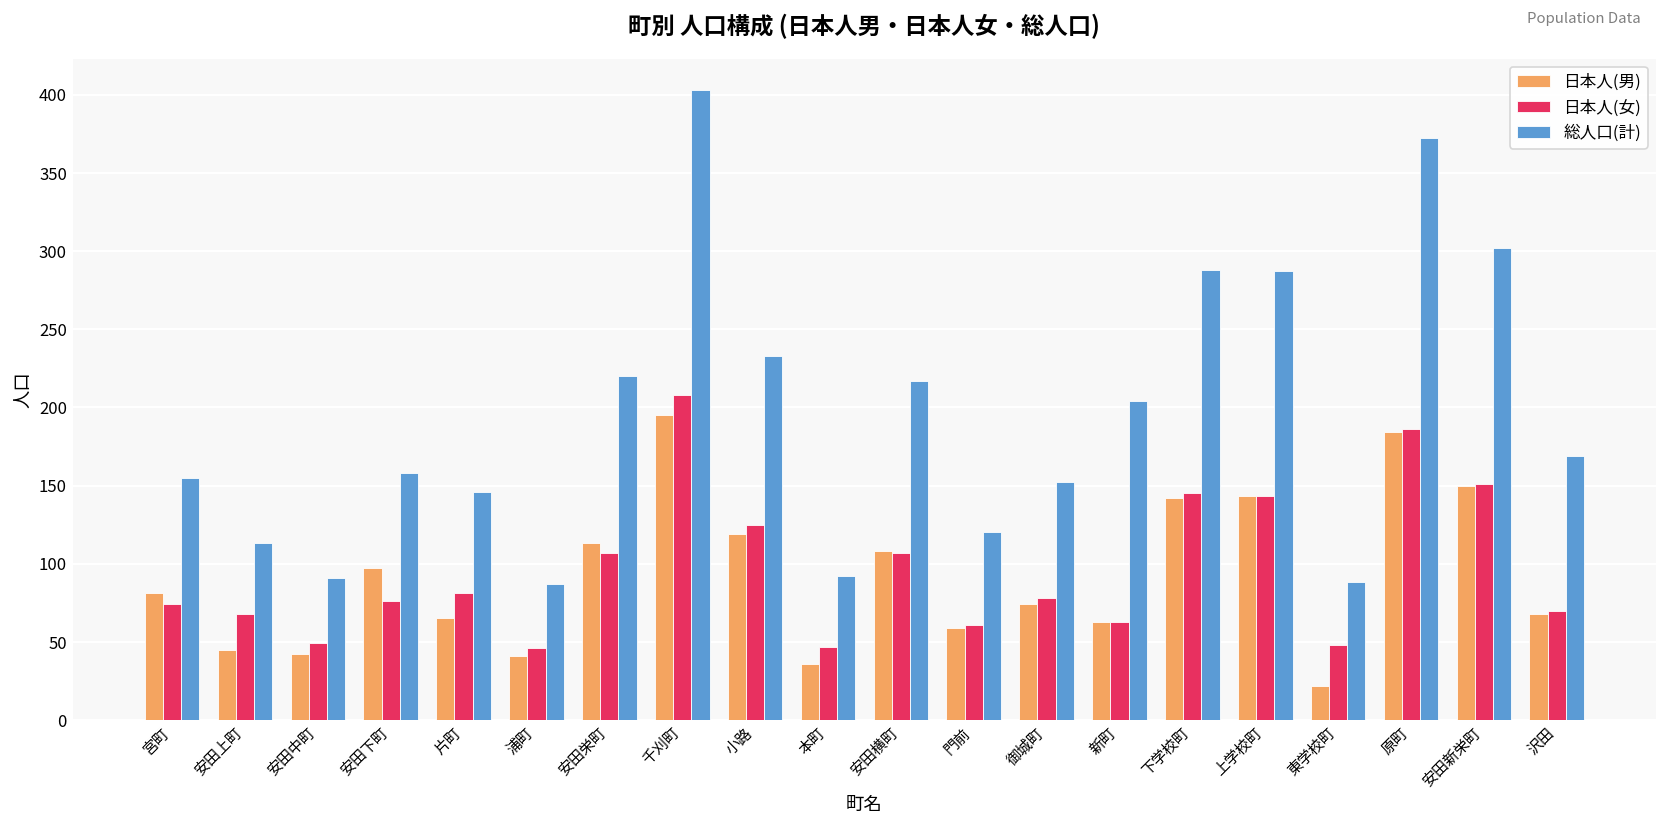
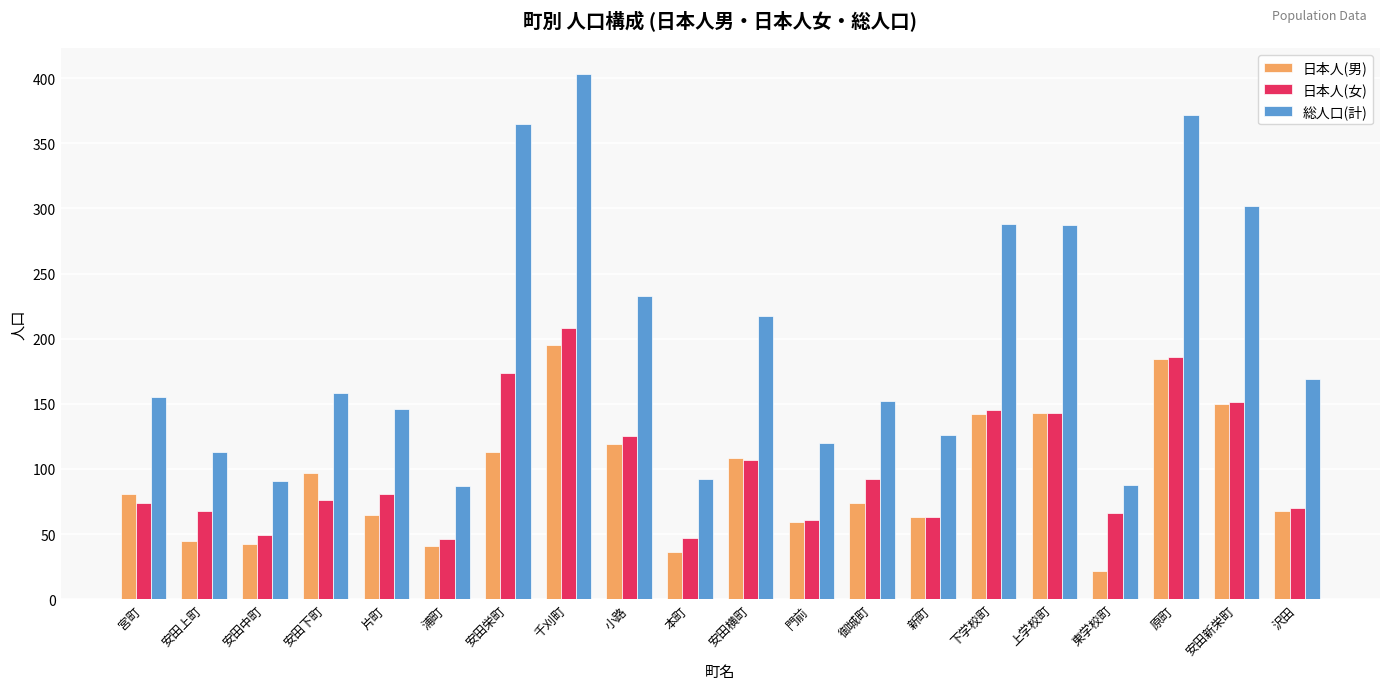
日本人(女), 安田栄町: 107 -> 174
総人口(計), 安田栄町: 220 -> 365
日本人(女), 御城町: 78 -> 92
総人口(計), 新町: 204 -> 126
日本人(女), 東学校町: 48 -> 66
